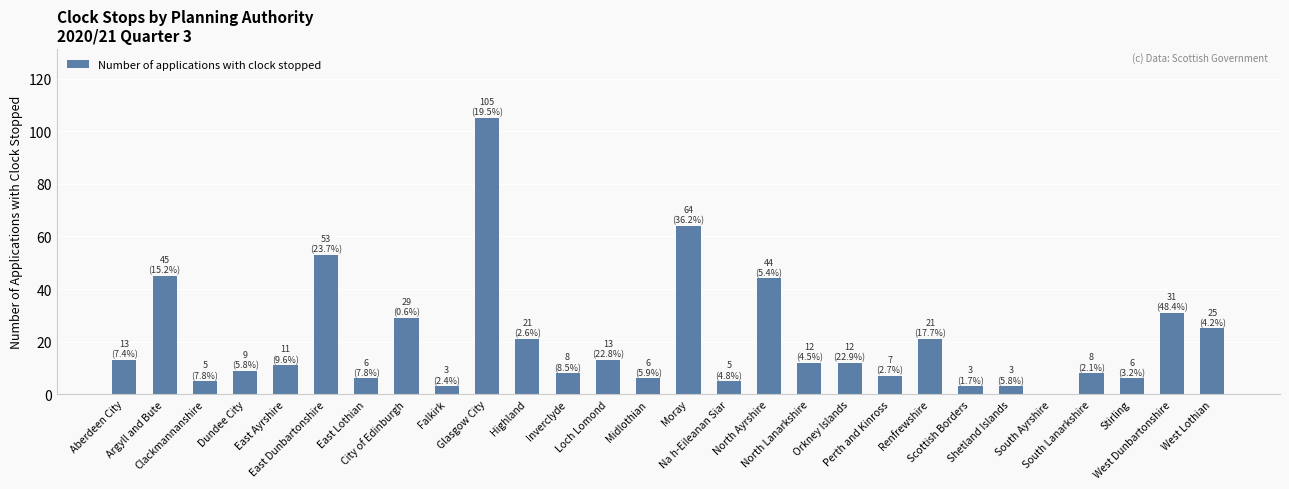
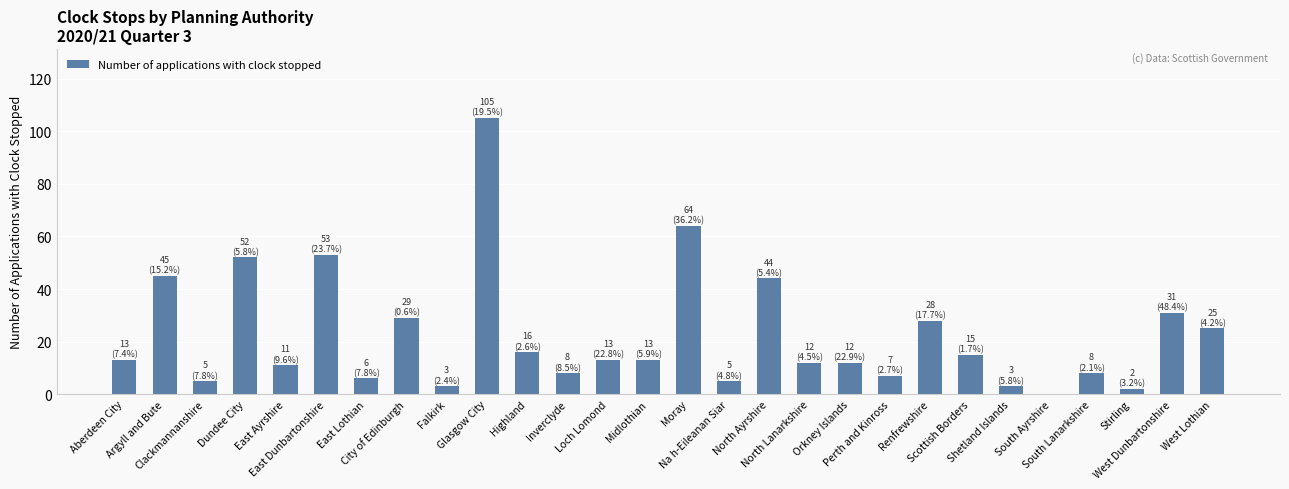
Dundee City: 9 -> 52
Highland: 21 -> 16
Midlothian: 6 -> 13
Renfrewshire: 21 -> 28
Scottish Borders: 3 -> 15
Stirling: 6 -> 2
